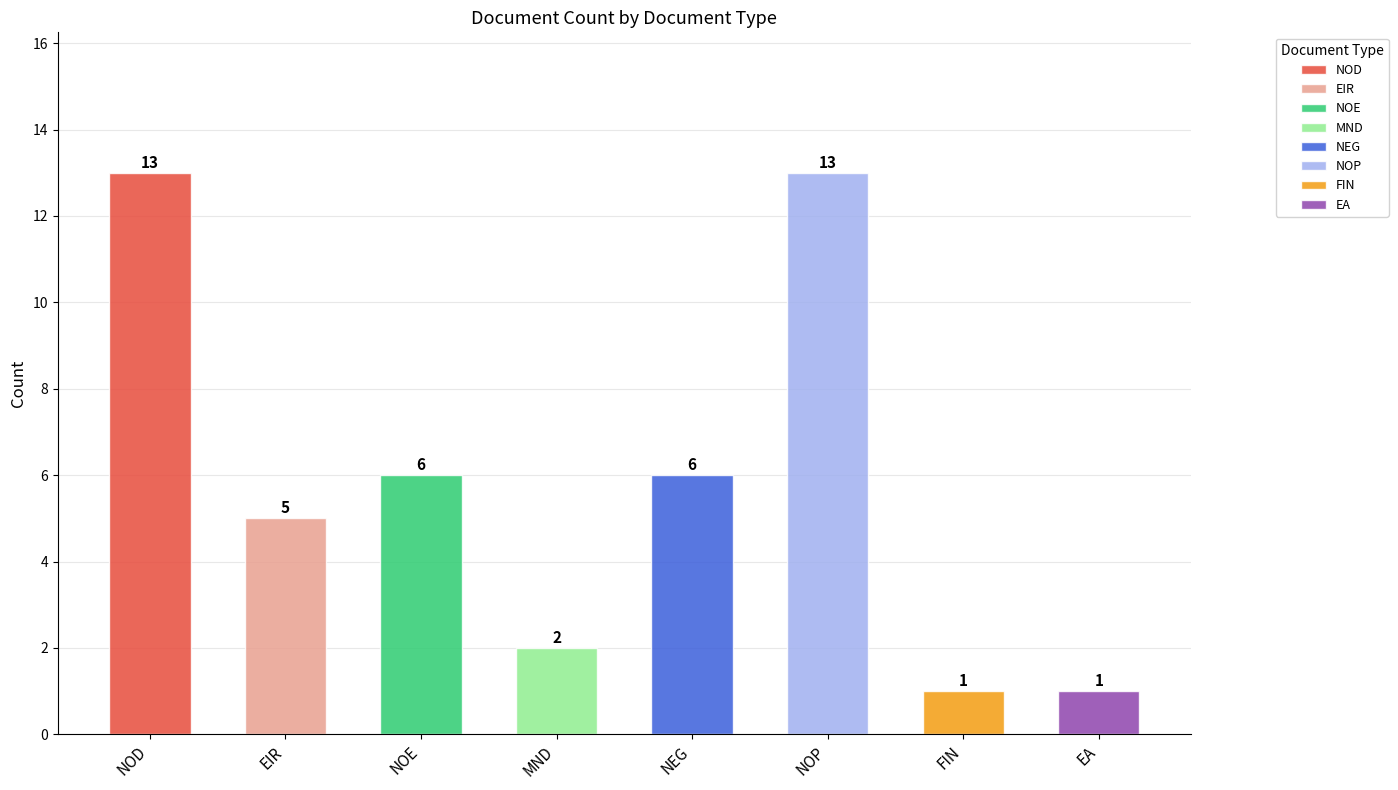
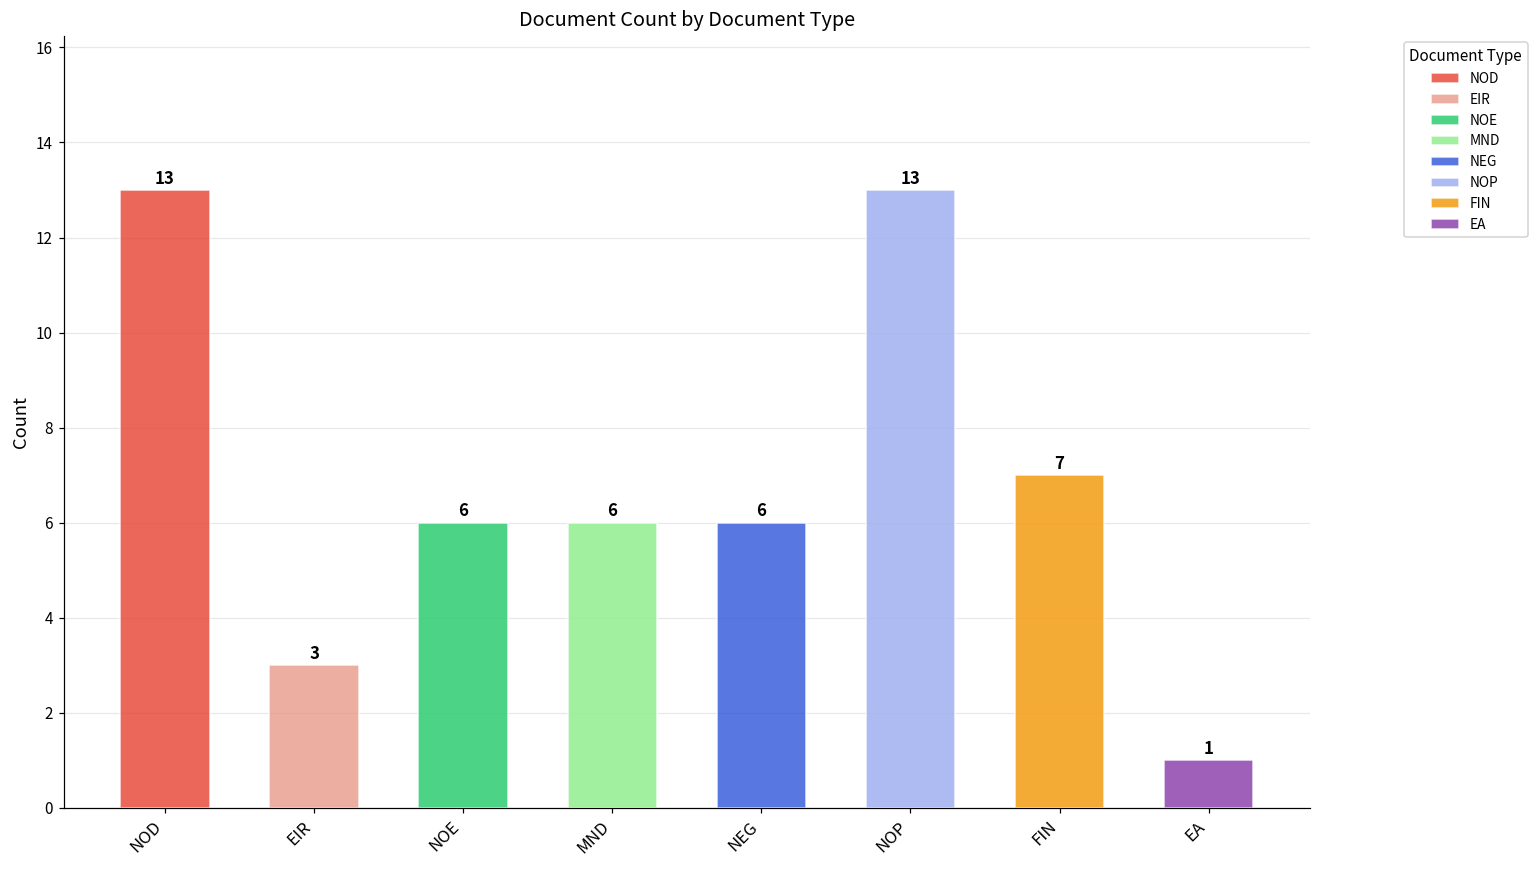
EIR: 5 -> 3
MND: 2 -> 6
FIN: 1 -> 7
